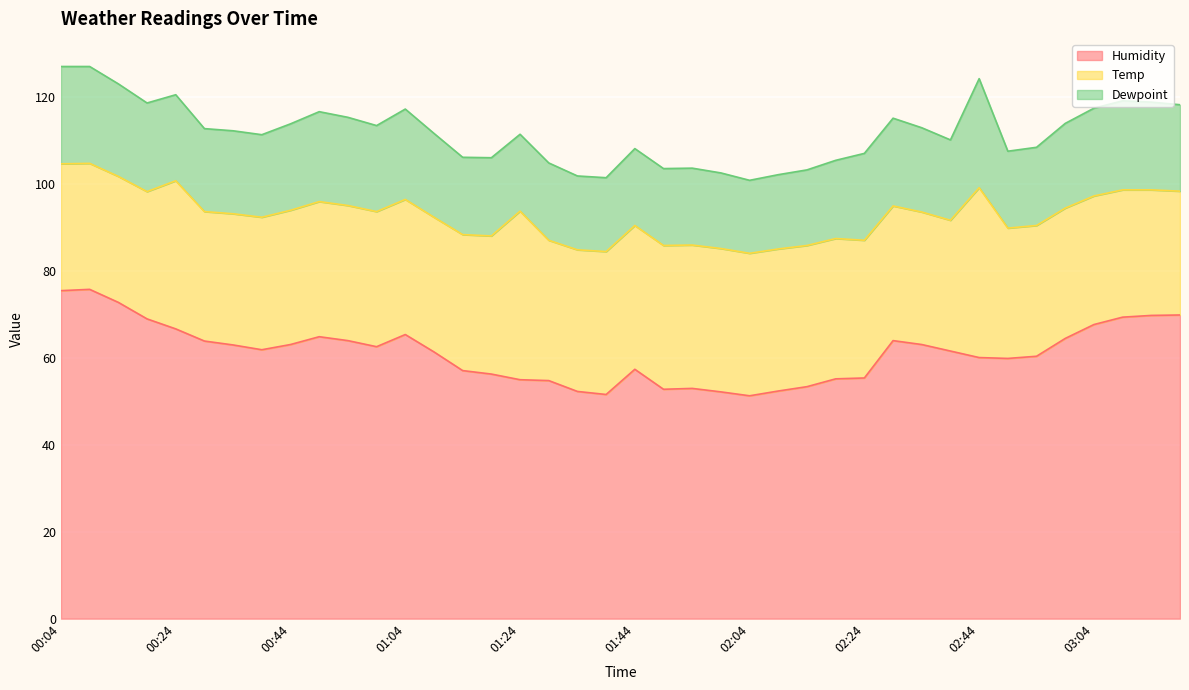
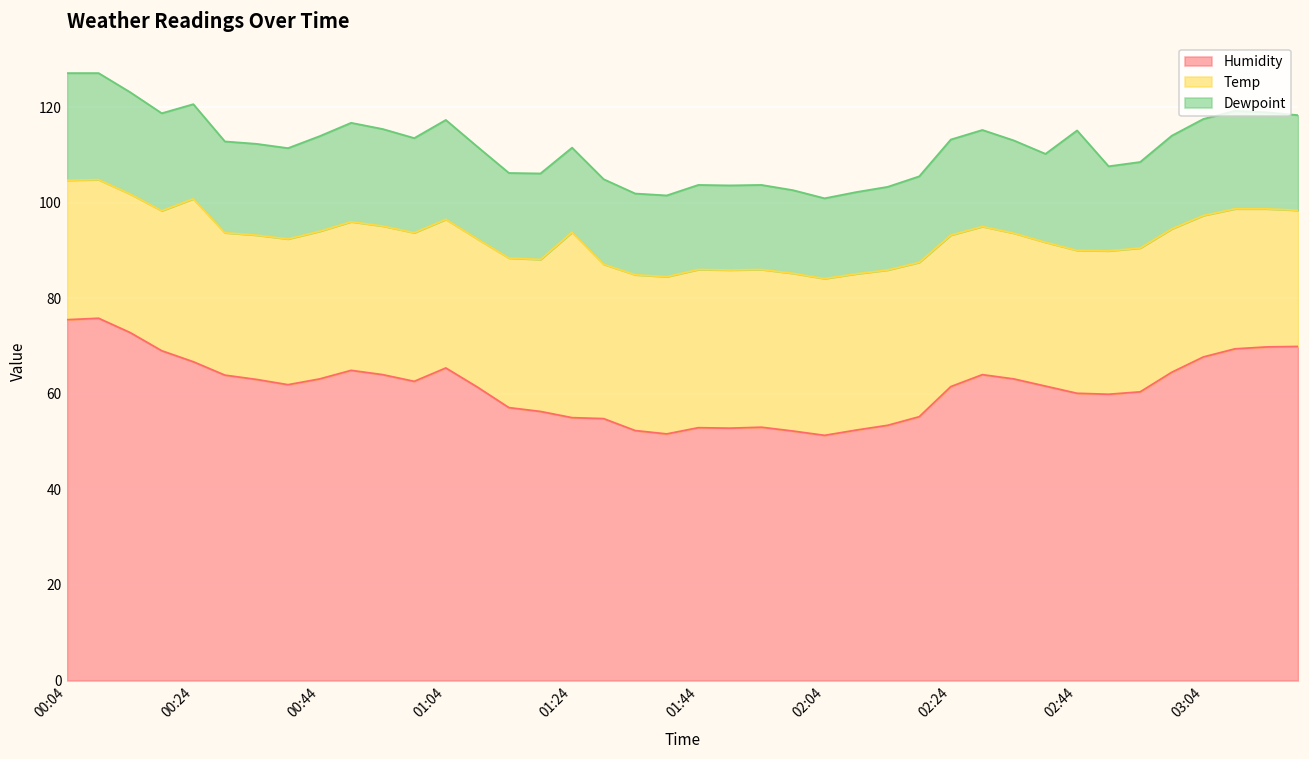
Humidity, 01:44: 57 -> 53
Humidity, 02:24: 55 -> 62
Temp, 02:44: 39 -> 30
